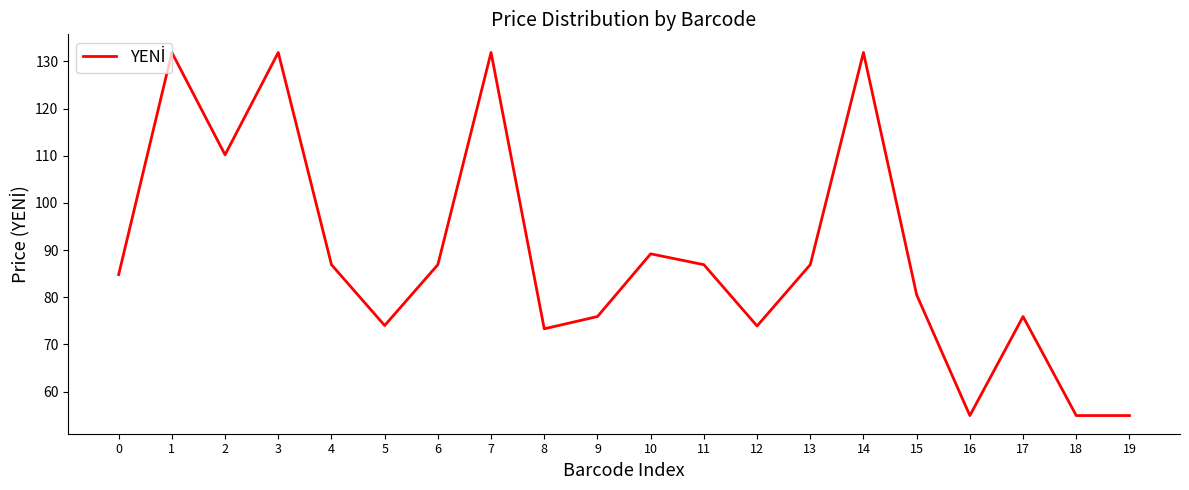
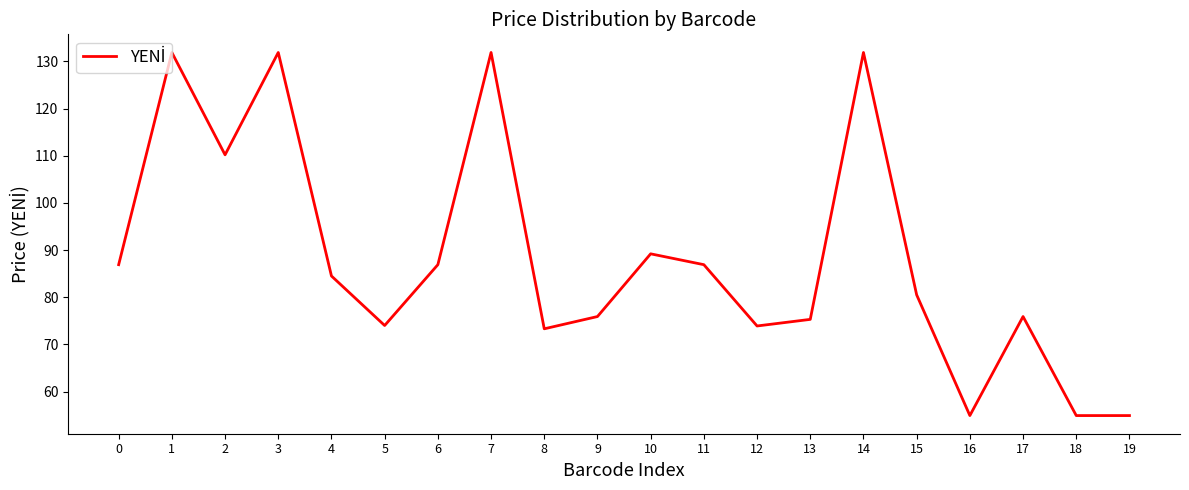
0: 85 -> 87
4: 87 -> 85
13: 87 -> 75
